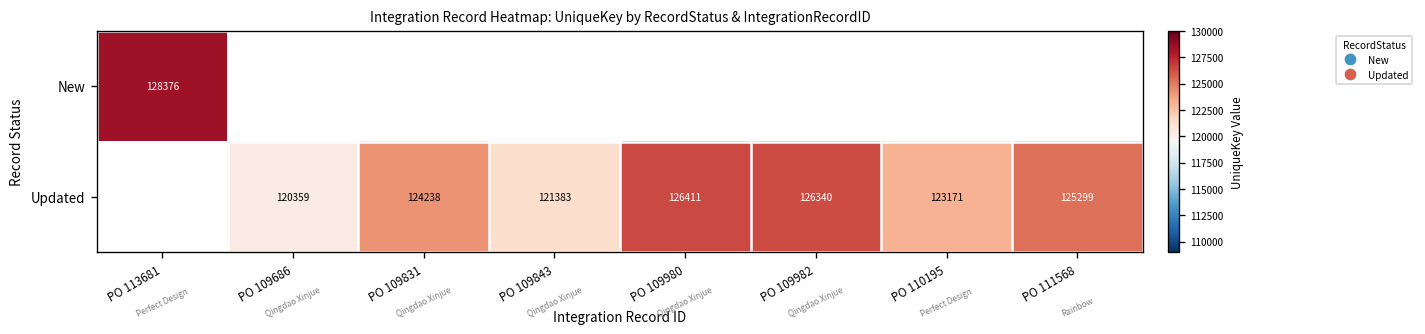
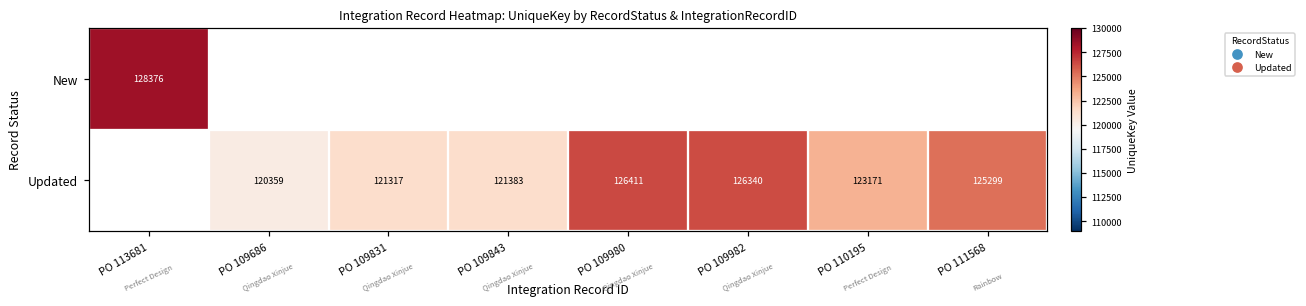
Updated, PO 109831: 124238 -> 121317
